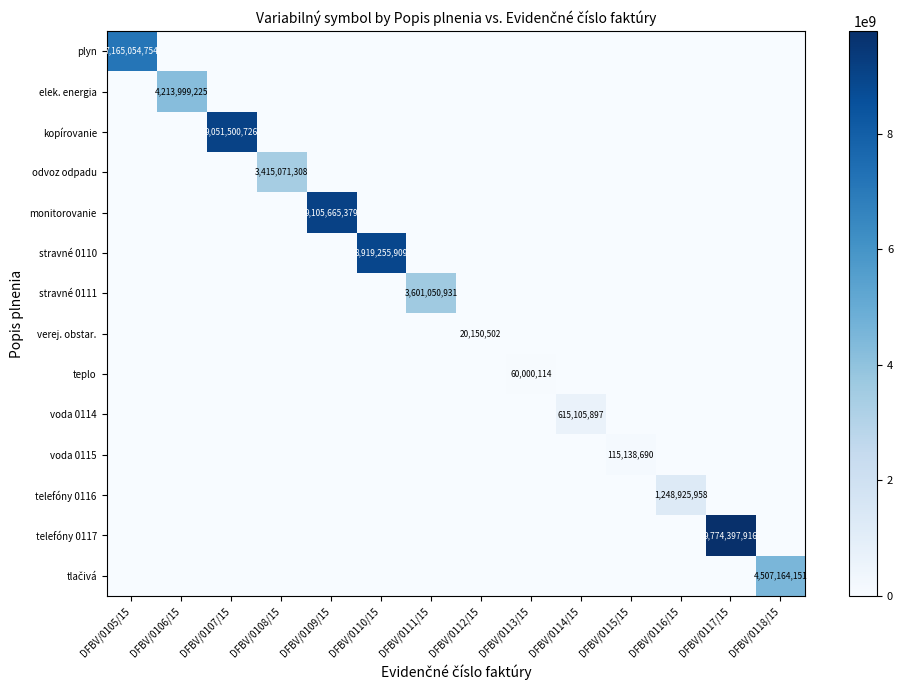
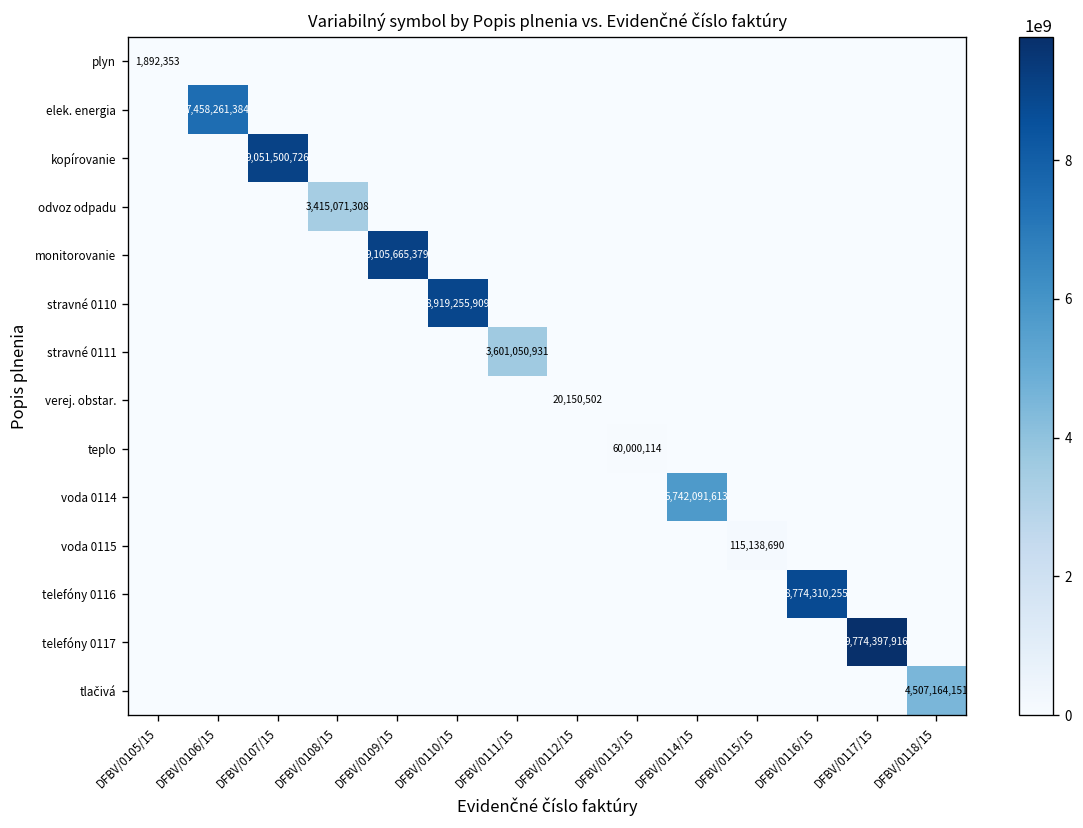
plyn, DFBV/0105/15: 7,165,054,754 -> 1,892,353
elek. energia, DFBV/0106/15: 4,213,999,225 -> 7,458,261,384
voda 0114, DFBV/0114/15: 615,105,897 -> 5,742,091,613
telefóny 0116, DFBV/0116/15: 1,248,925,958 -> 8,774,310,255
